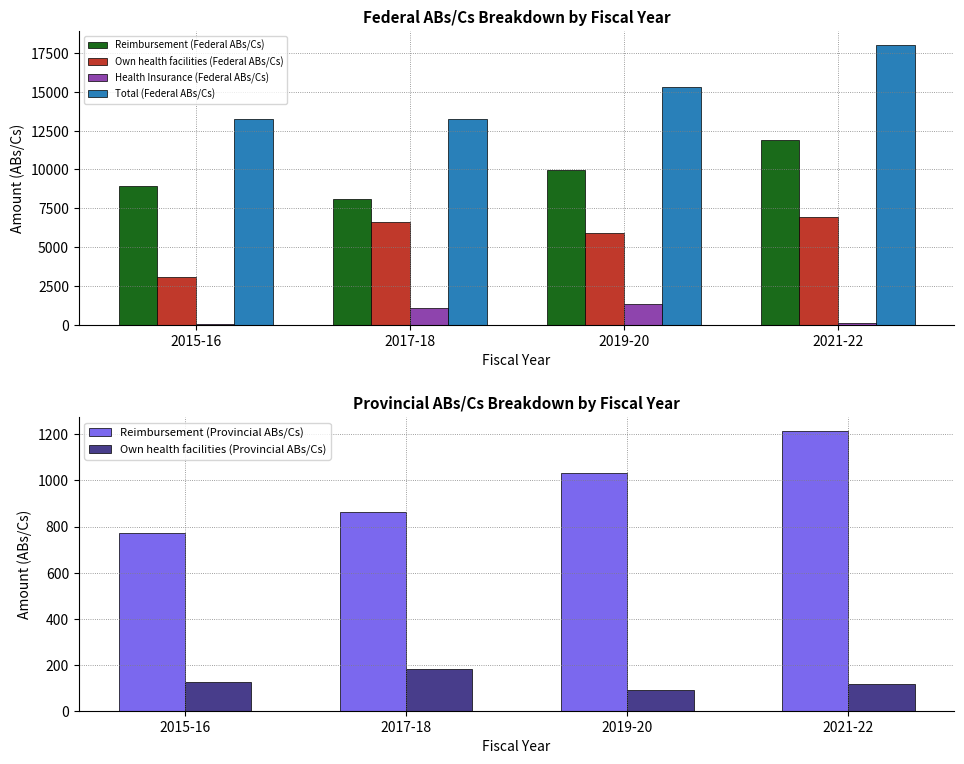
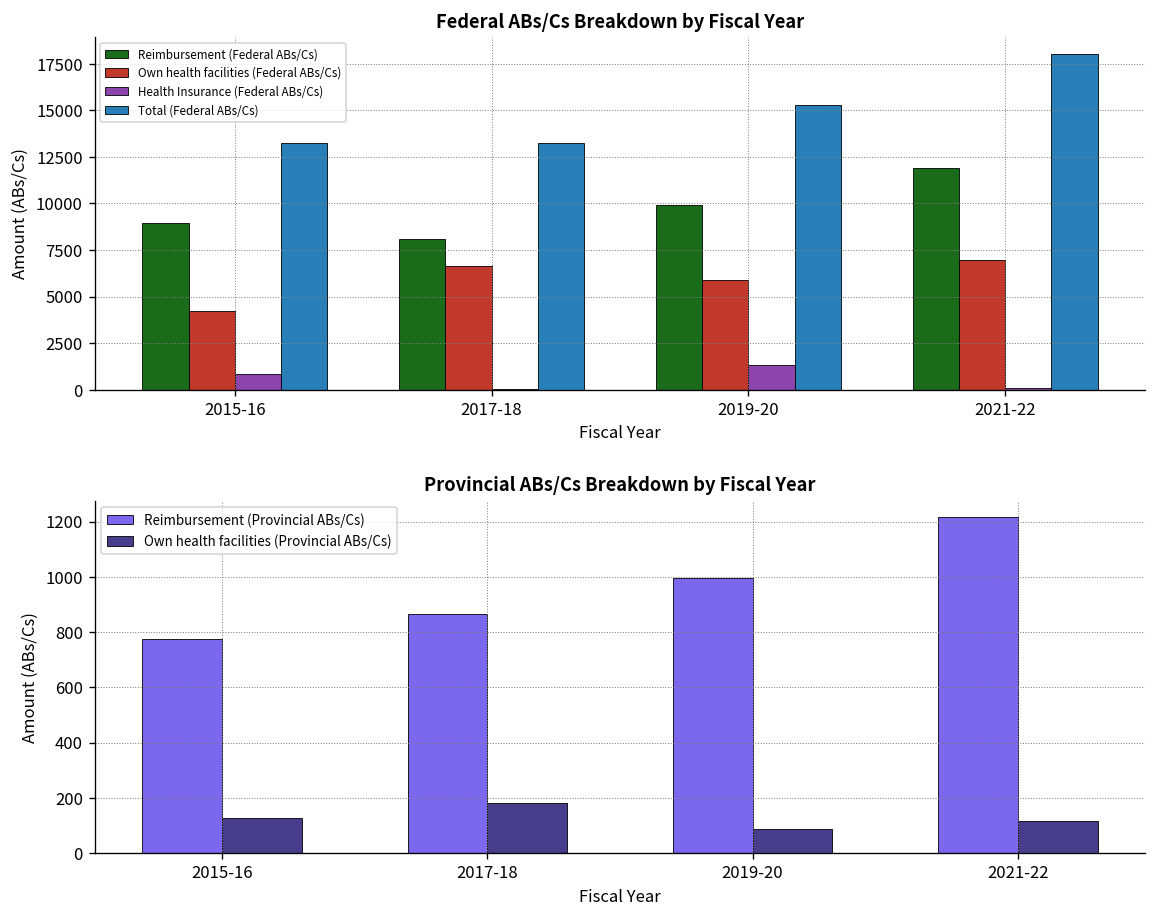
Federal ABs/Cs Breakdown by Fiscal Year, Own health facilities (Federal ABs/Cs), 2015-16: 3100 -> 4200
Federal ABs/Cs Breakdown by Fiscal Year, Health Insurance (Federal ABs/Cs), 2015-16: 100 -> 800
Federal ABs/Cs Breakdown by Fiscal Year, Health Insurance (Federal ABs/Cs), 2017-18: 1100 -> 100
Provincial ABs/Cs Breakdown by Fiscal Year, Reimbursement (Provincial ABs/Cs), 2019-20: 1030 -> 1000
